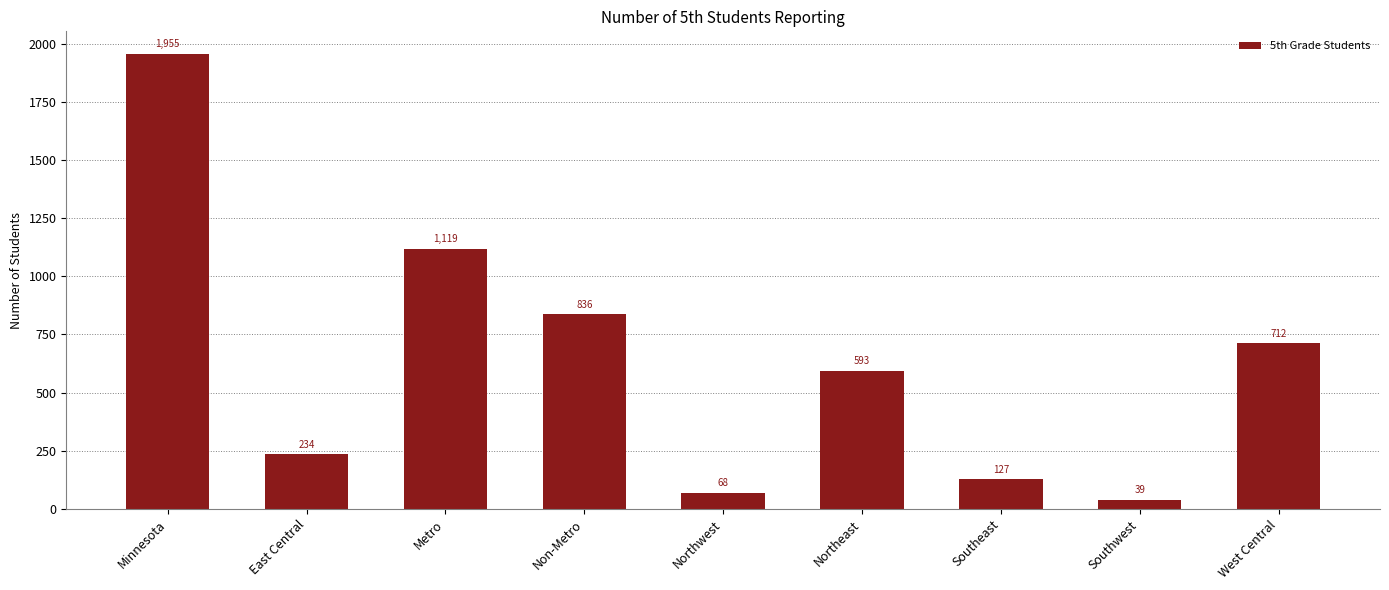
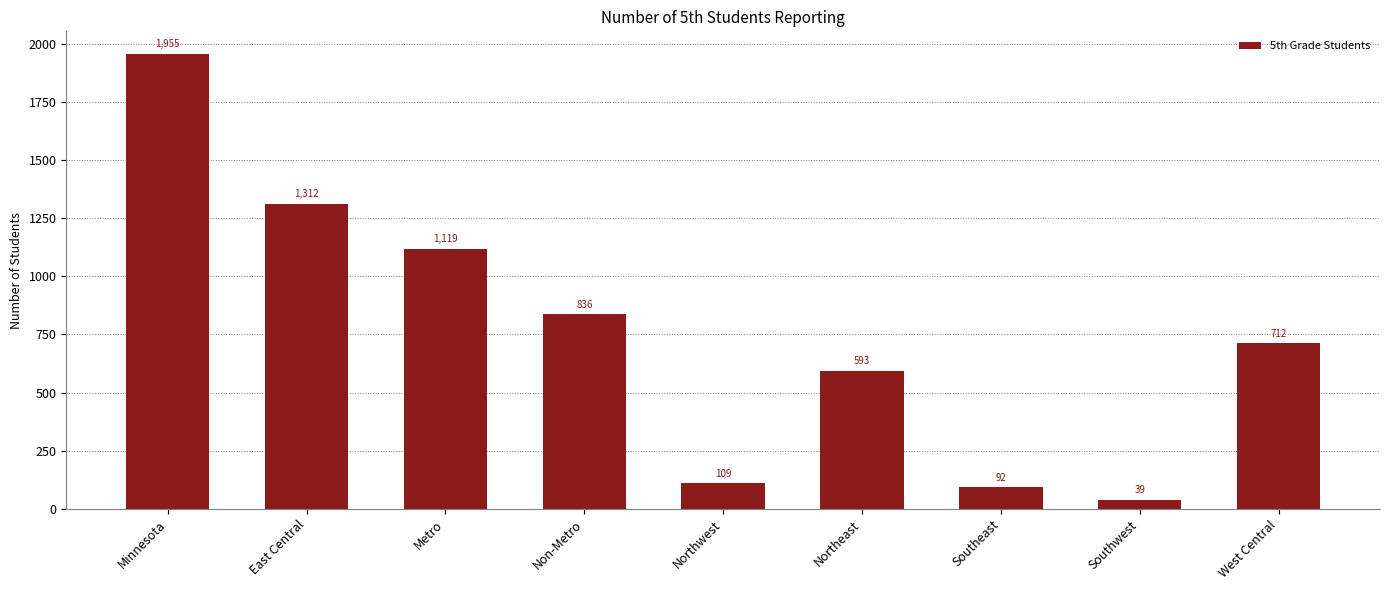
East Central: 234 -> 1,312
Northwest: 68 -> 109
Southeast: 127 -> 92
